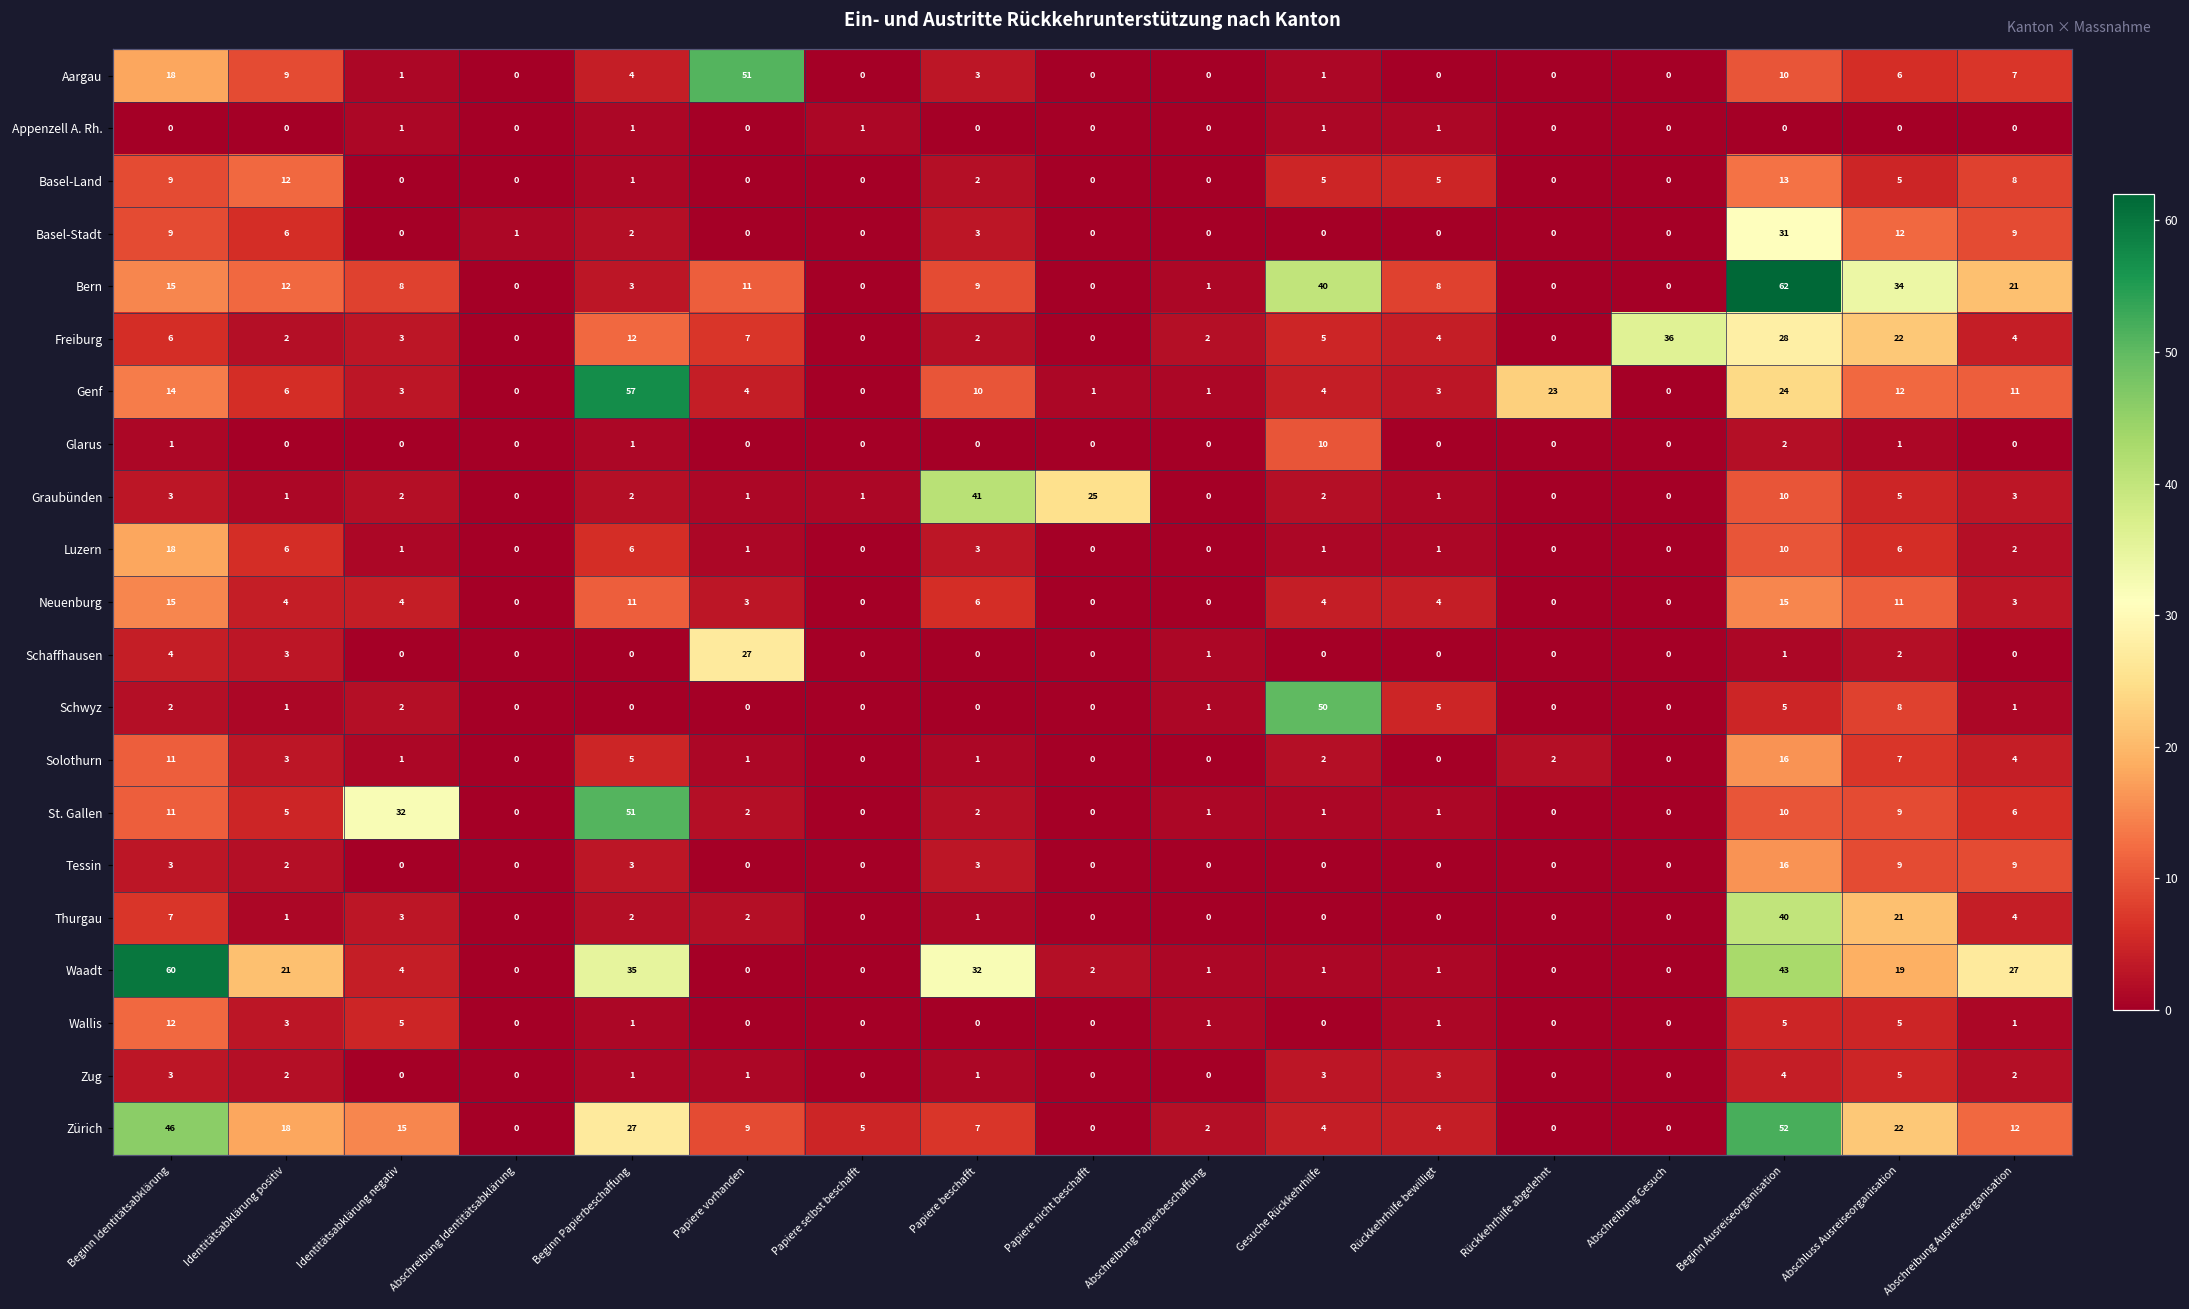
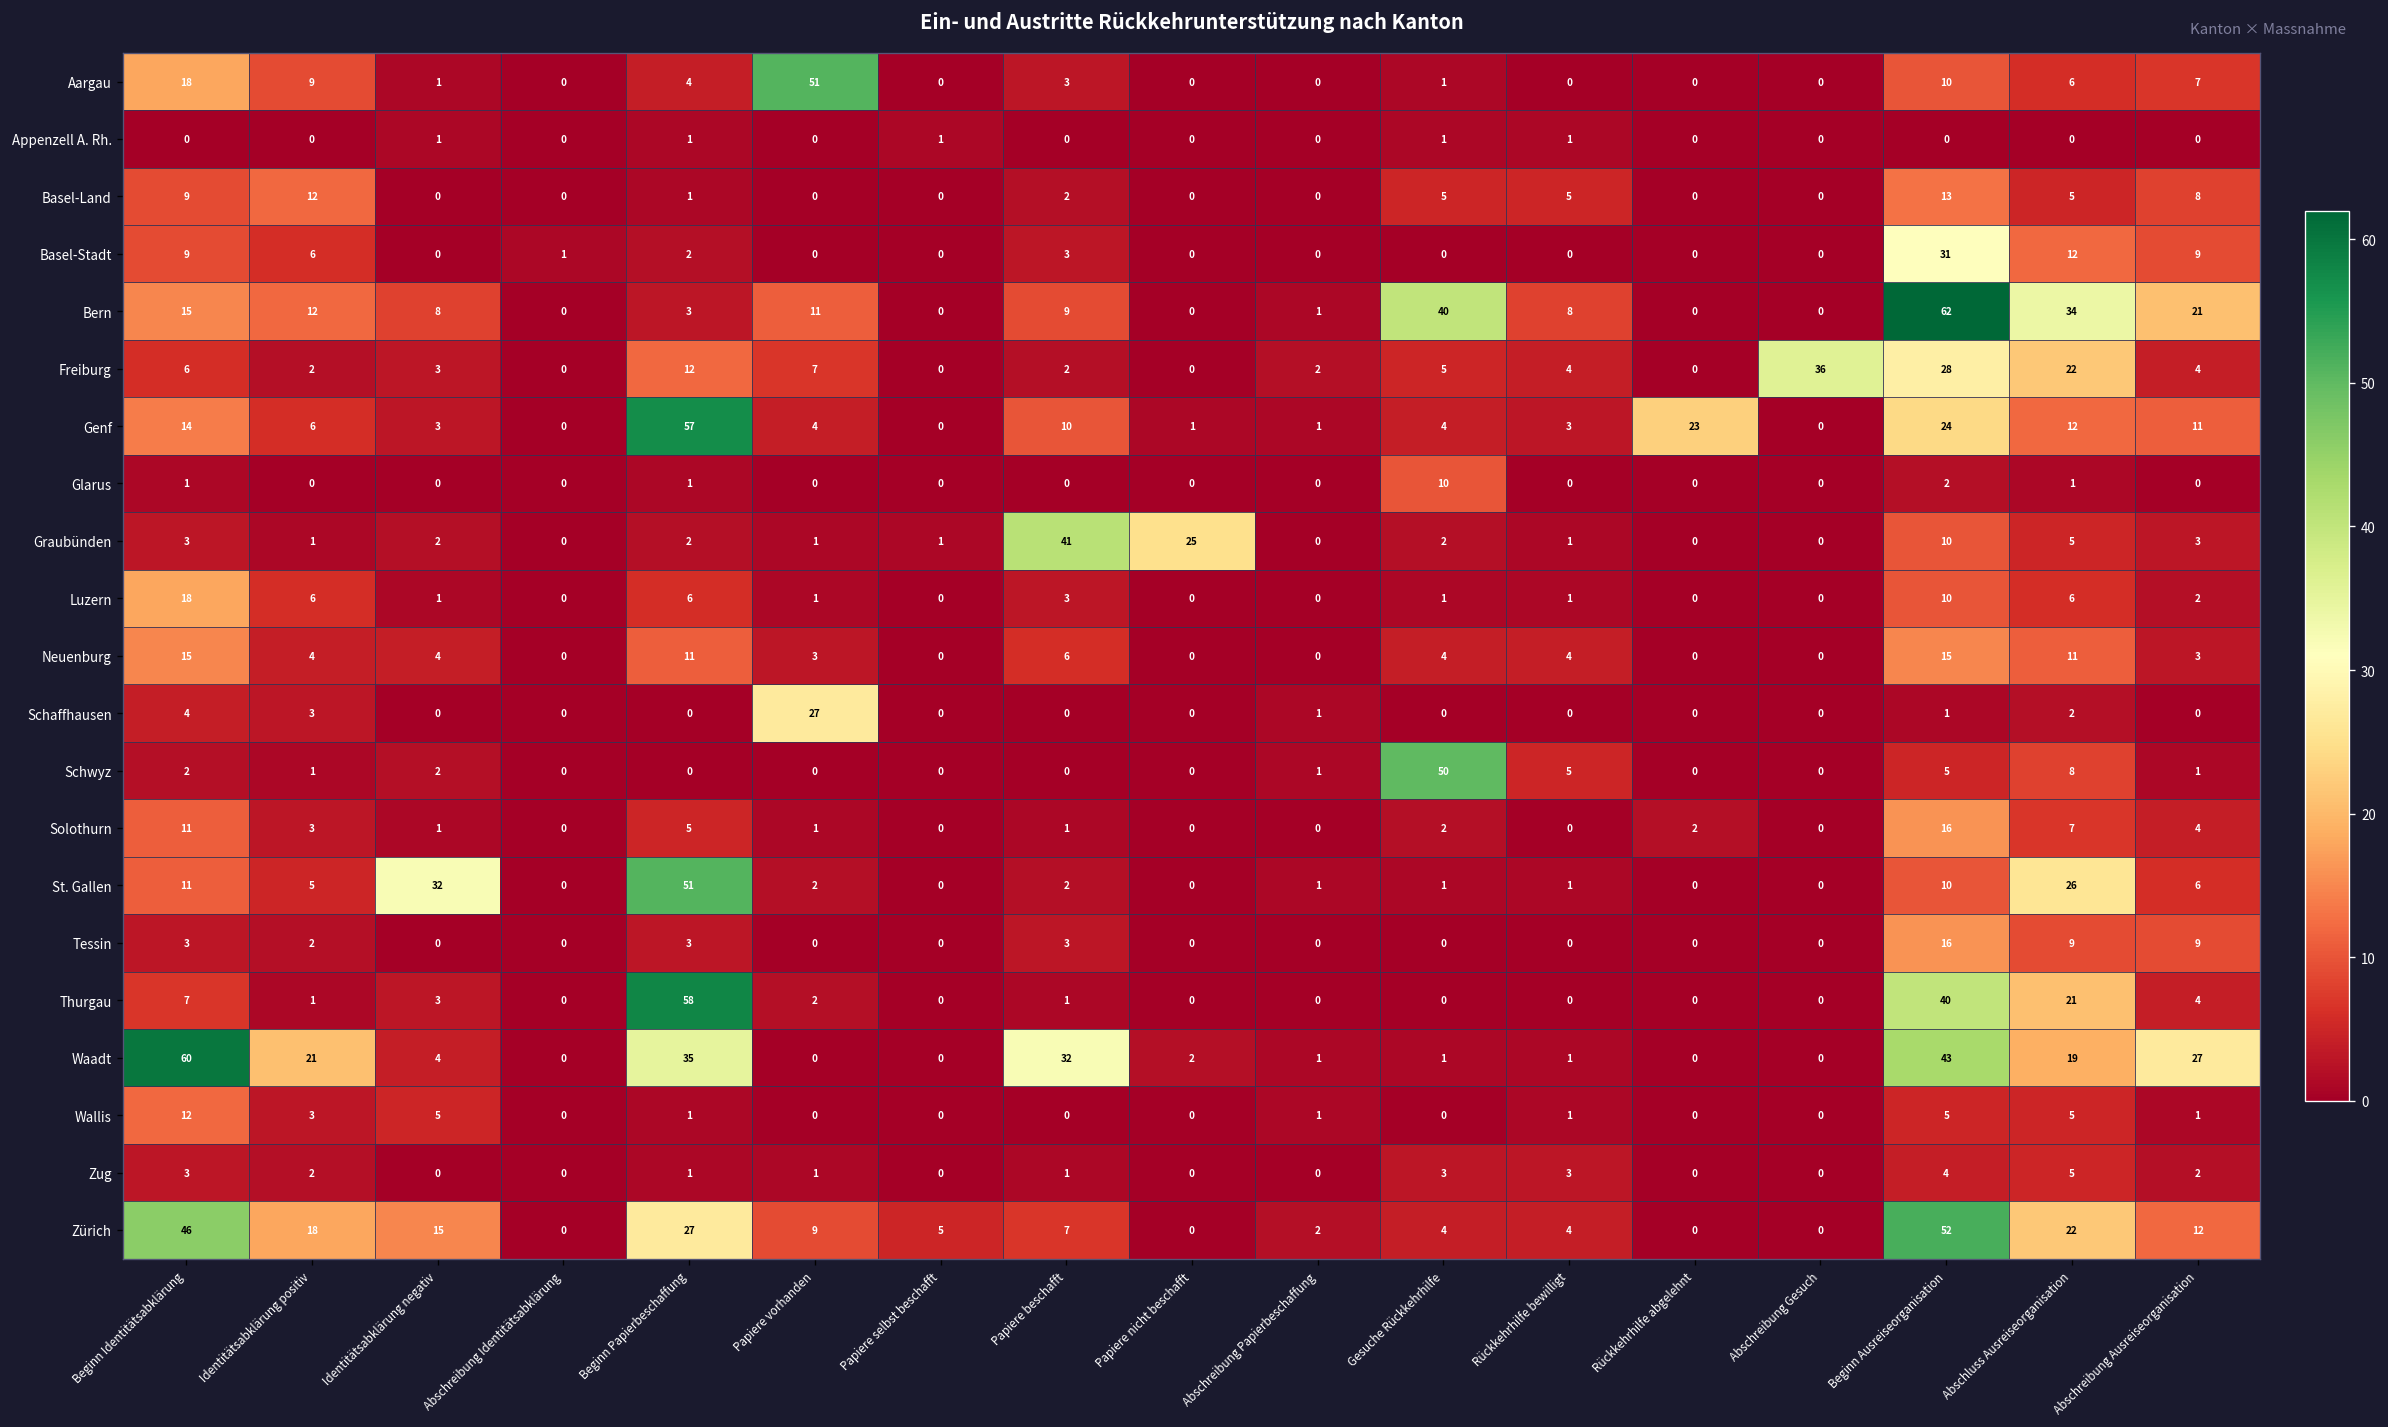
St. Gallen, Abschluss Ausreiseorganisation: 9 -> 26
Thurgau, Beginn Papierbeschaffung: 2 -> 58
